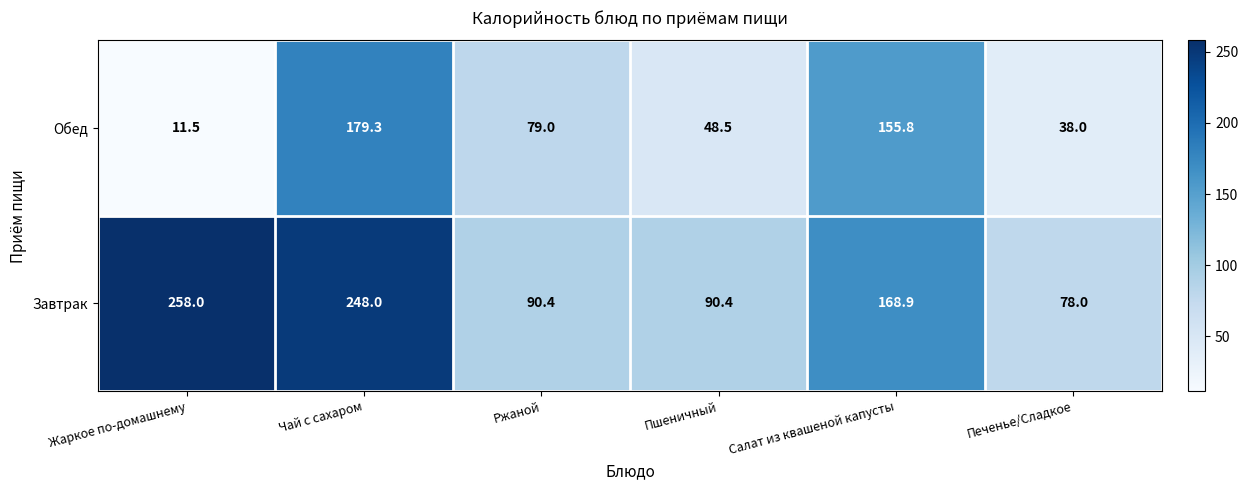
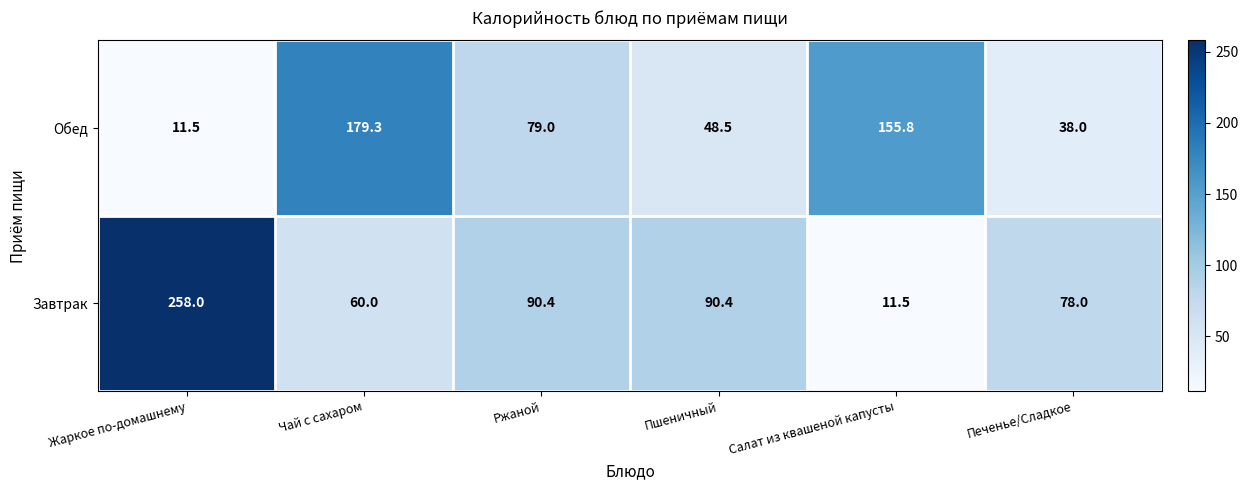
Завтрак, Чай с сахаром: 248.0 -> 60.0
Завтрак, Салат из квашеной капусты: 168.9 -> 11.5
